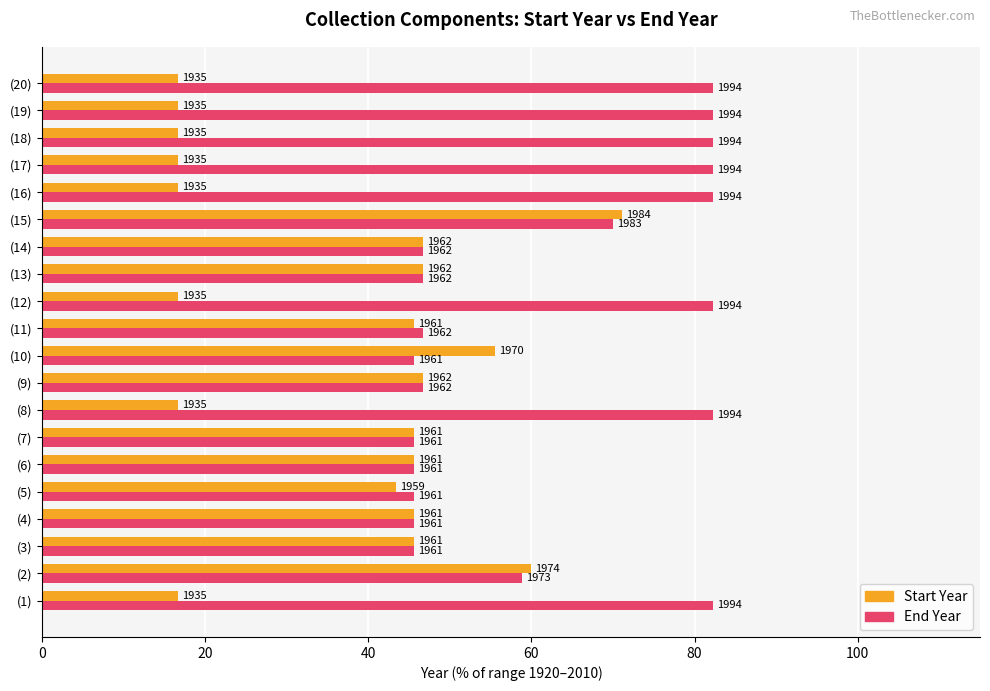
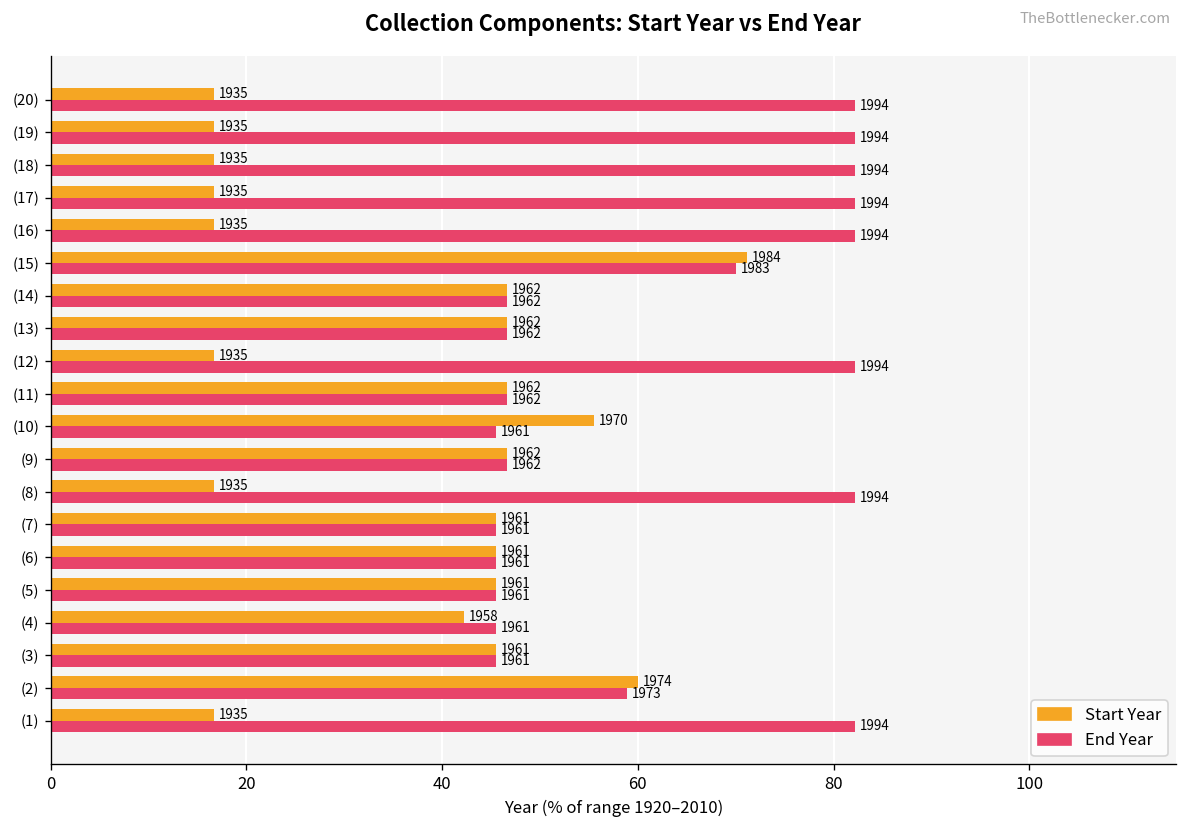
Start Year, (11): 1961 -> 1962
Start Year, (5): 1959 -> 1961
Start Year, (4): 1961 -> 1958
